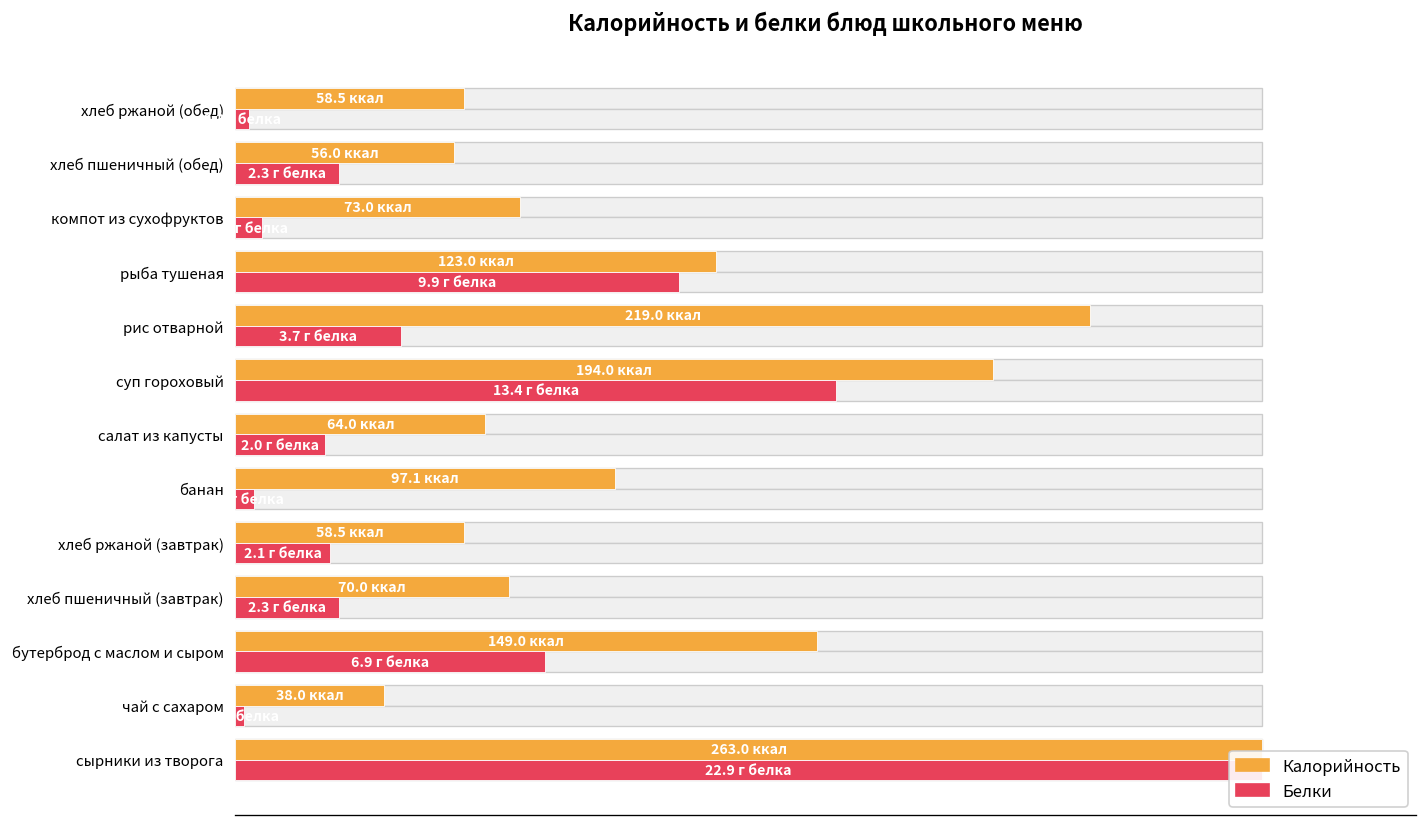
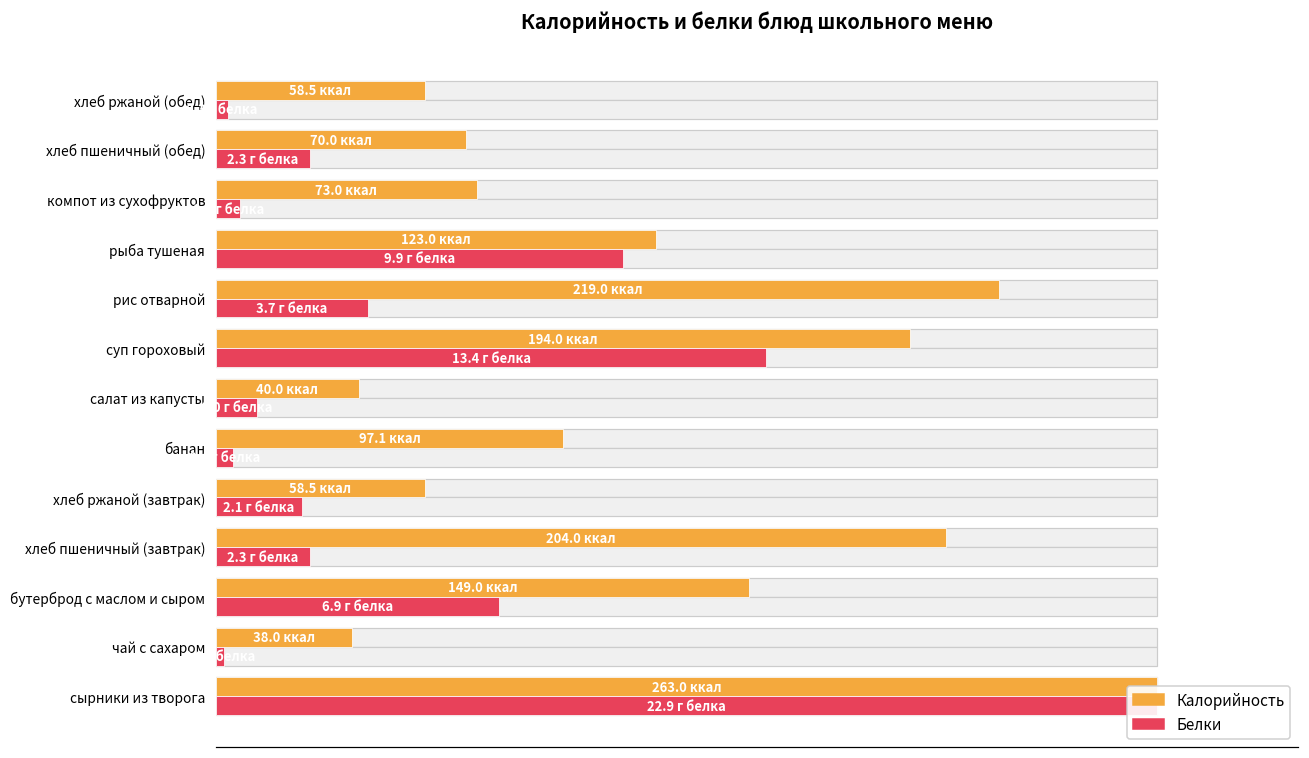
Калорийность, хлеб пшеничный (обед): 56.0 -> 70.0
Калорийность, салат из капусты: 64.0 -> 40.0
Белки, салат из капусты: 2.0 -> 1.0
Калорийность, хлеб пшеничный (завтрак): 70.0 -> 204.0
